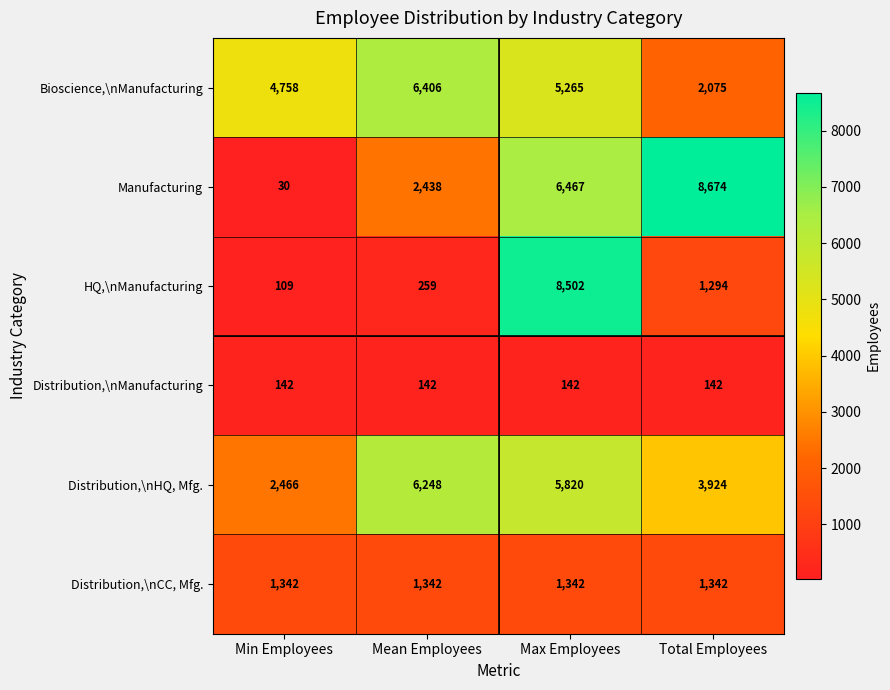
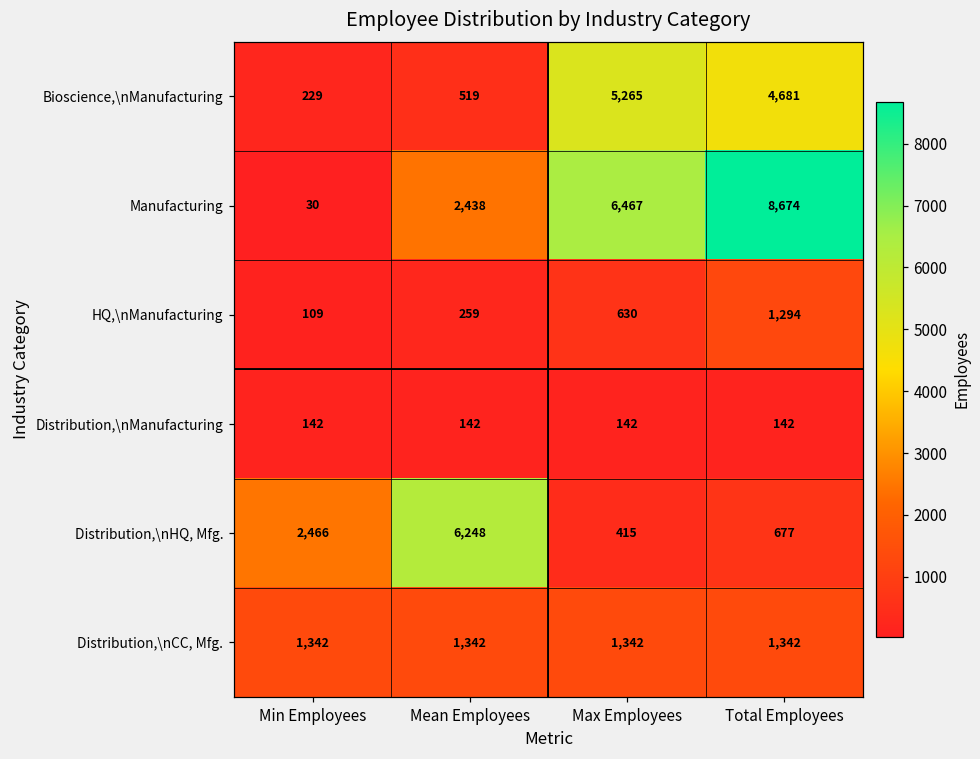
Bioscience,\nManufacturing, Min Employees: 4,758 -> 229
Bioscience,\nManufacturing, Mean Employees: 6,406 -> 519
Bioscience,\nManufacturing, Total Employees: 2,075 -> 4,681
HQ,\nManufacturing, Max Employees: 8,502 -> 630
Distribution,\nHQ, Mfg., Max Employees: 5,820 -> 415
Distribution,\nHQ, Mfg., Total Employees: 3,924 -> 677
